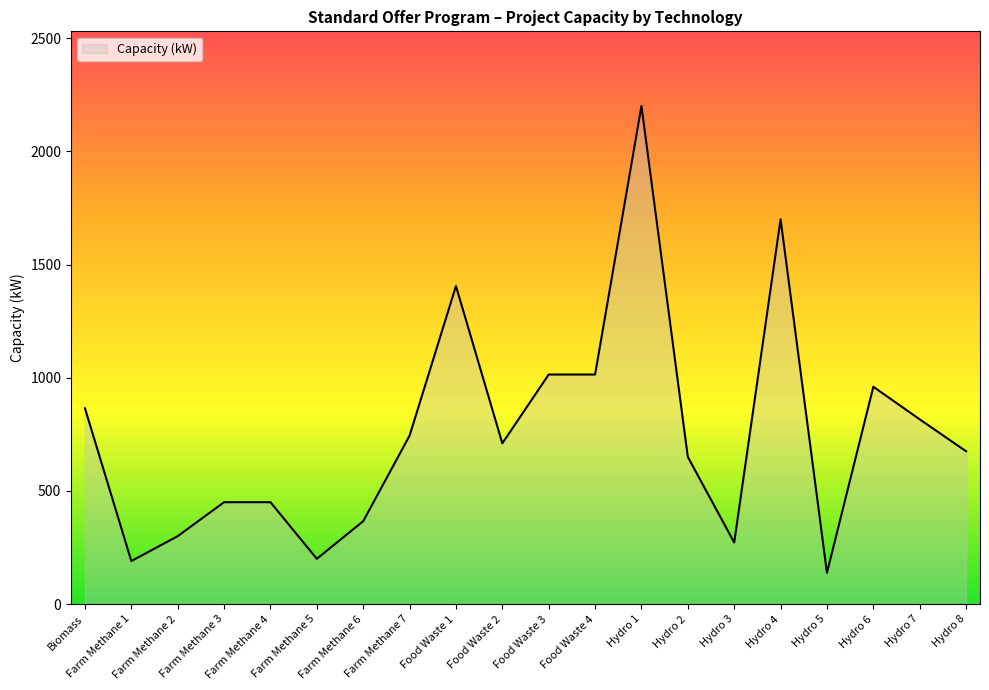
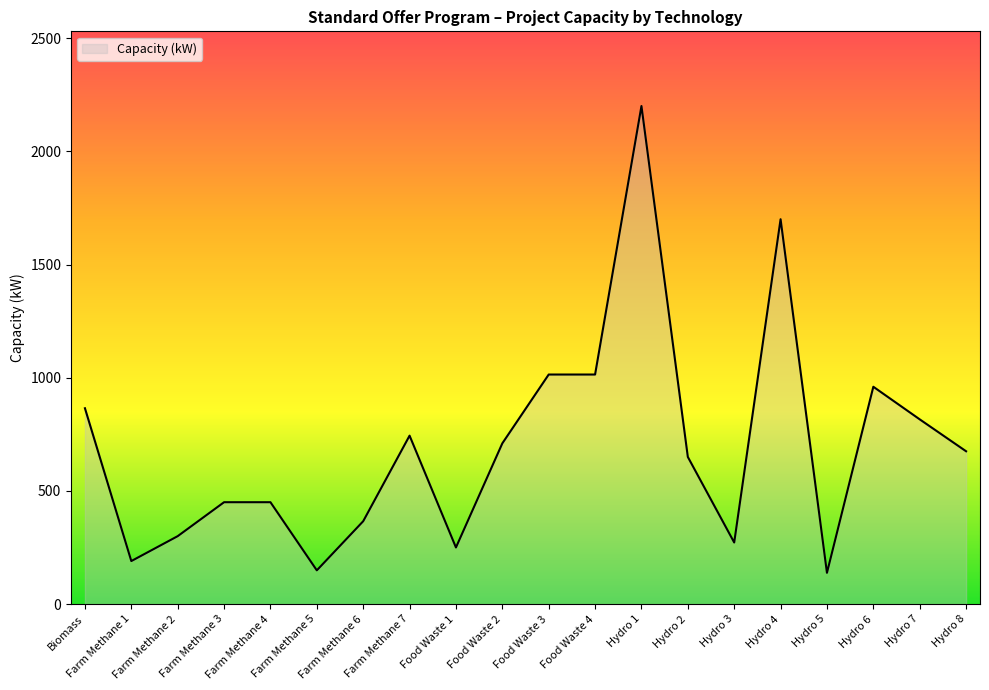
Farm Methane 5: 200 -> 150
Food Waste 1: 1410 -> 250
